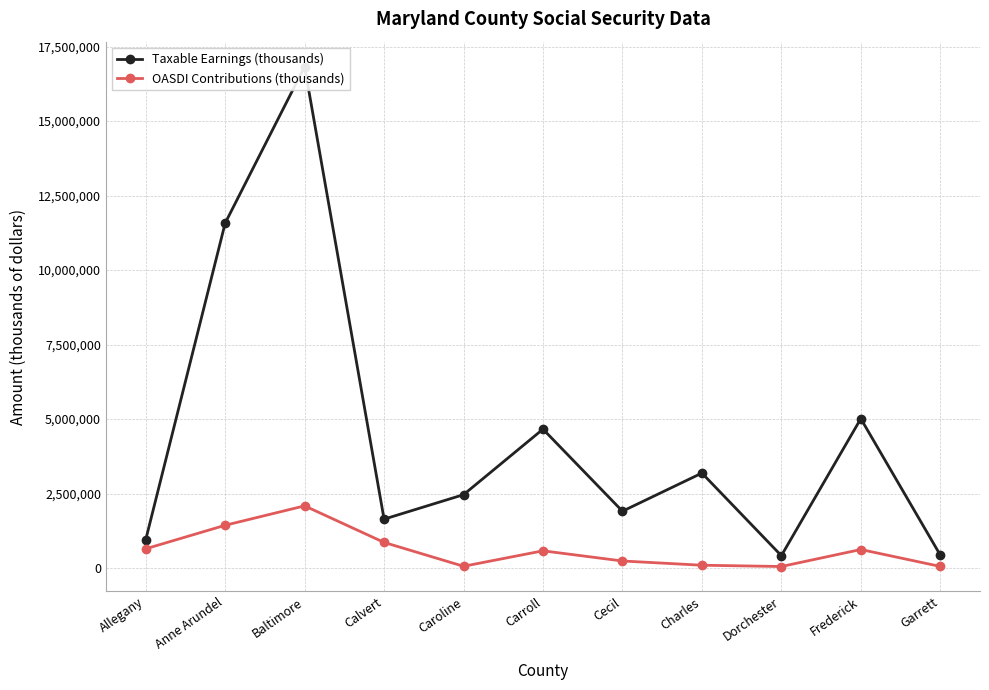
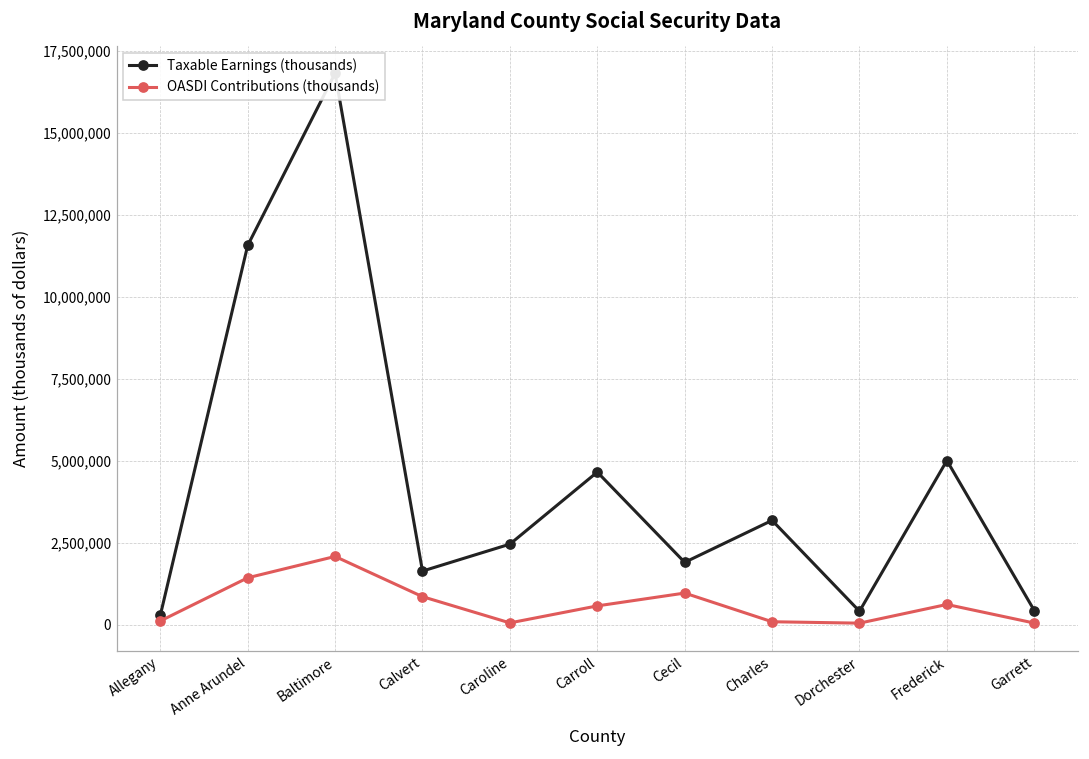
Taxable Earnings (thousands), Allegany: 900,000 -> 300,000
OASDI Contributions (thousands), Allegany: 600,000 -> 100,000
OASDI Contributions (thousands), Cecil: 200,000 -> 1,000,000
